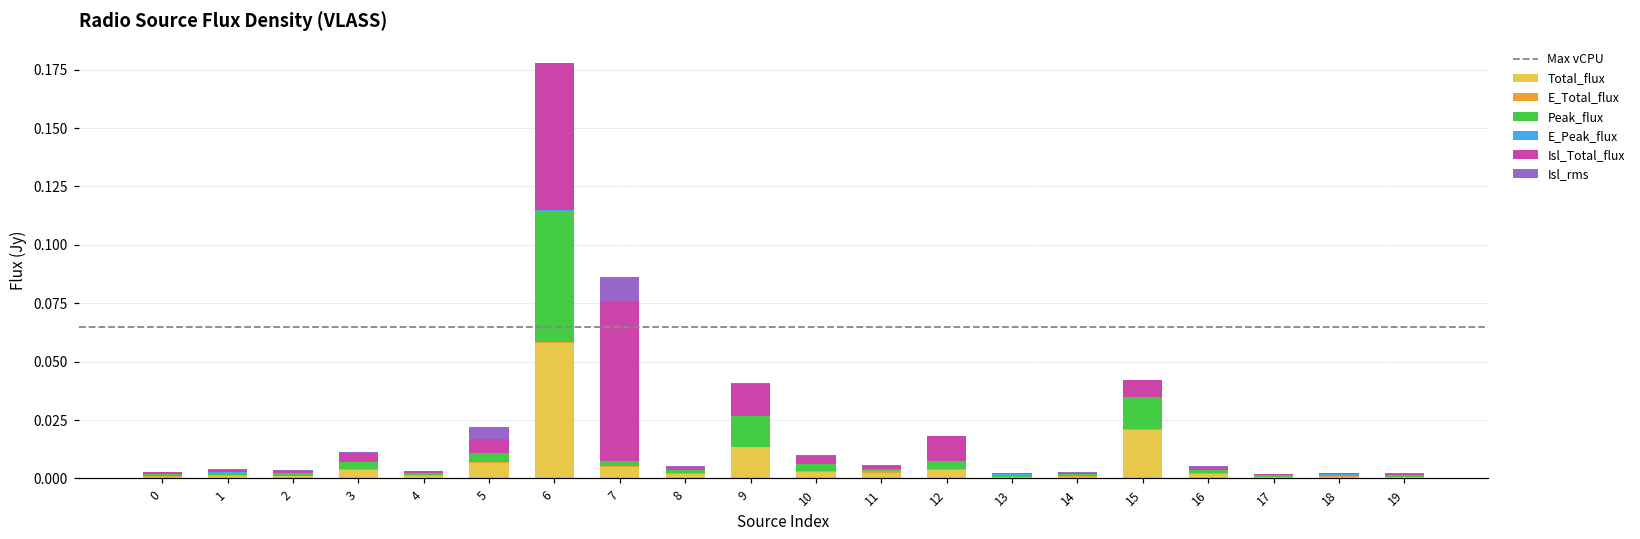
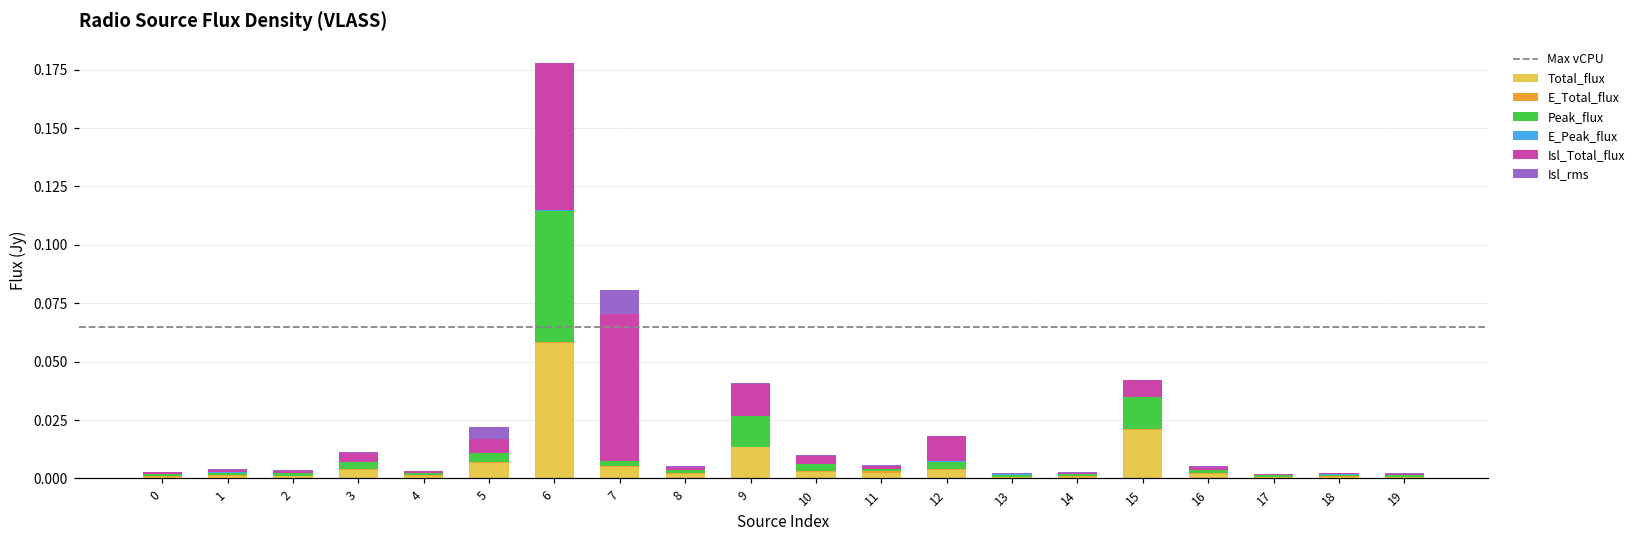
Isl_Total_flux, 7: 0.069 -> 0.063
